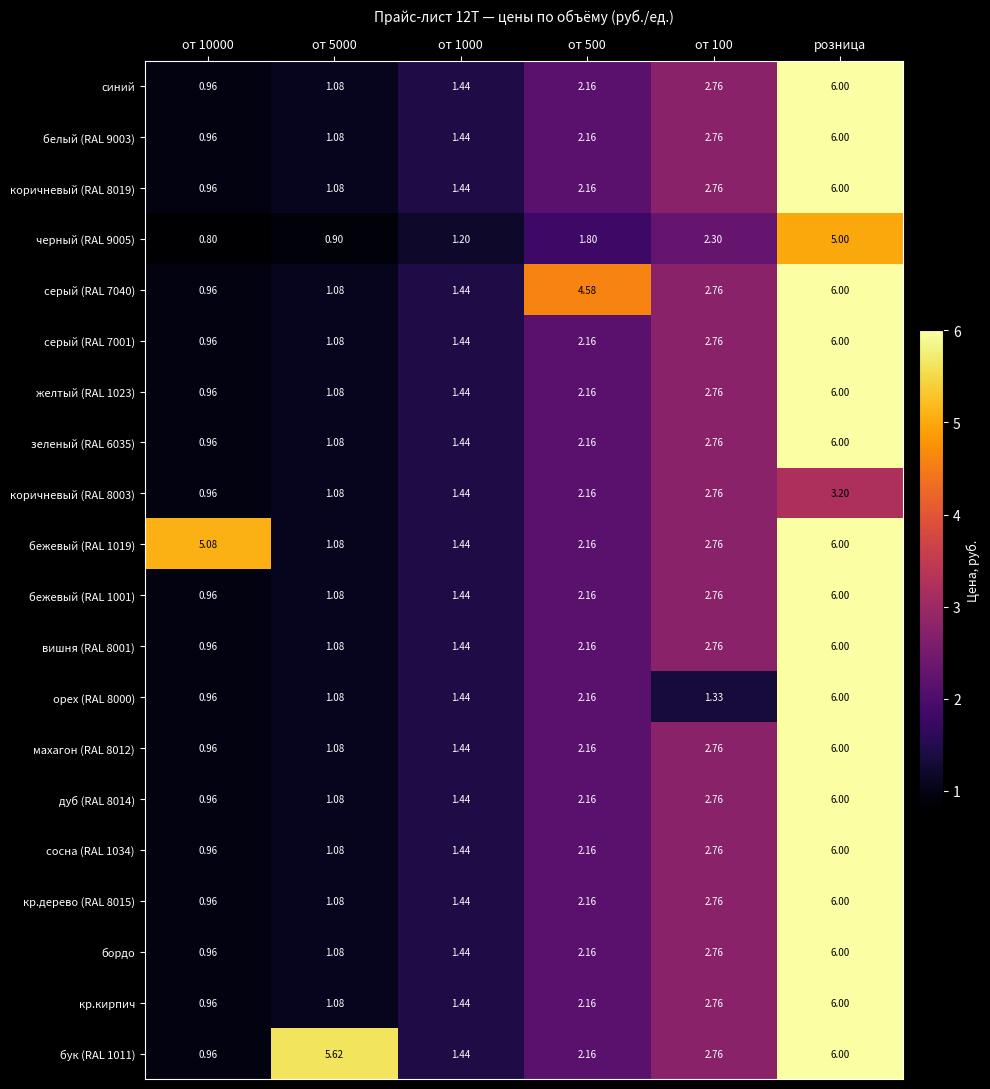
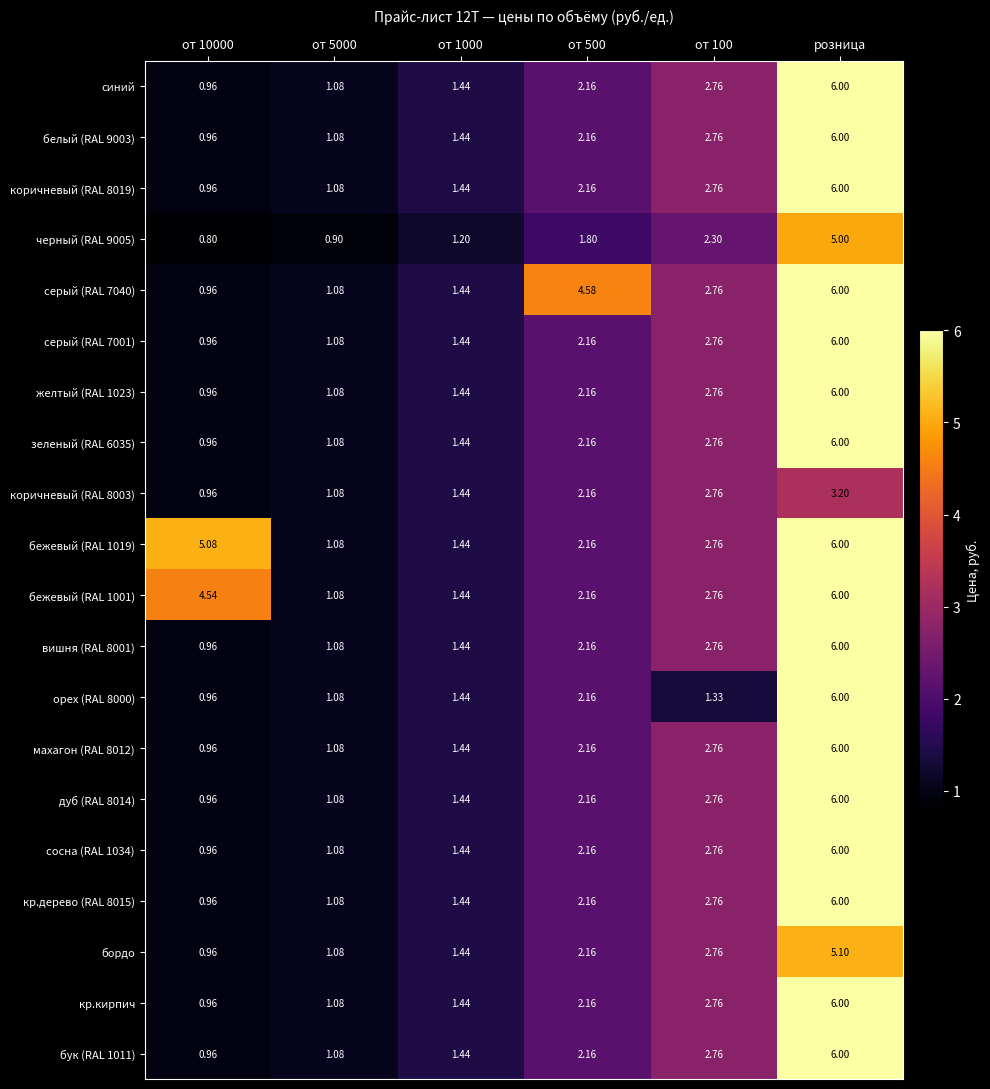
бежевый (RAL 1001), от 10000: 0.96 -> 4.54
бордо, розница: 6.00 -> 5.10
бук (RAL 1011), от 5000: 5.62 -> 1.08
